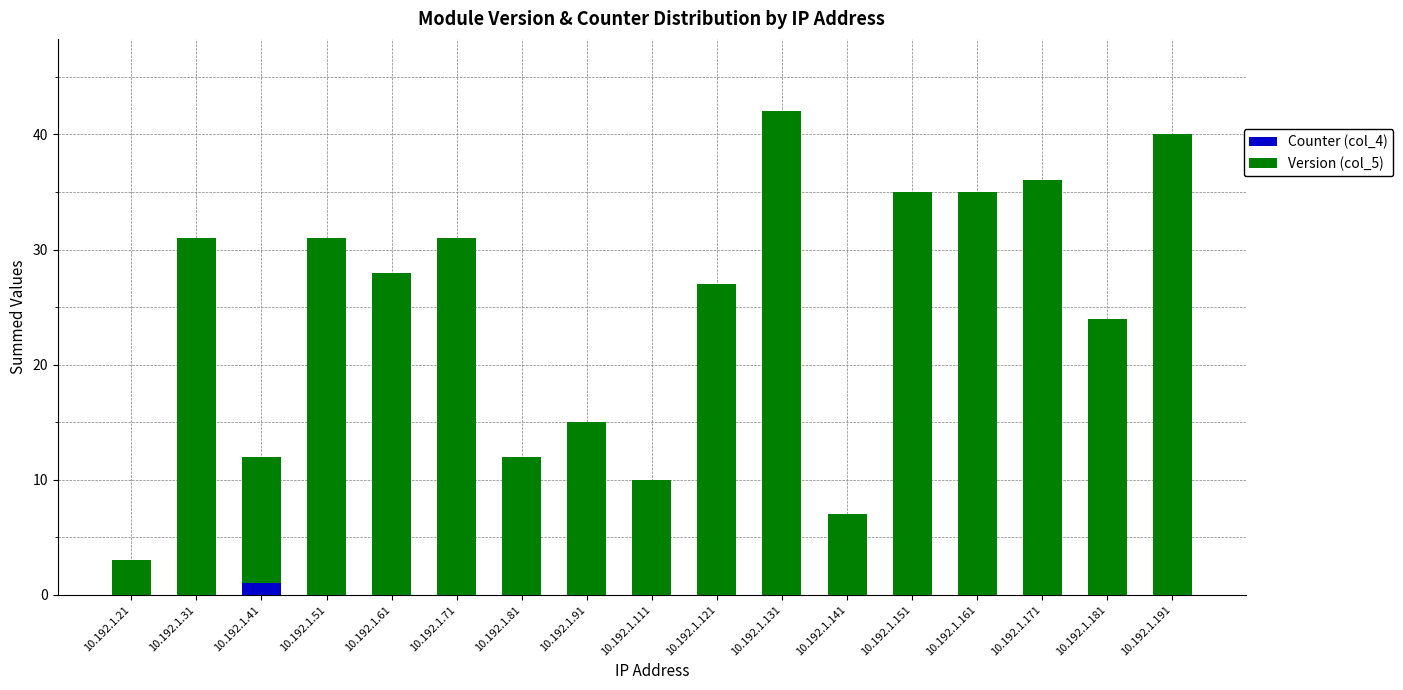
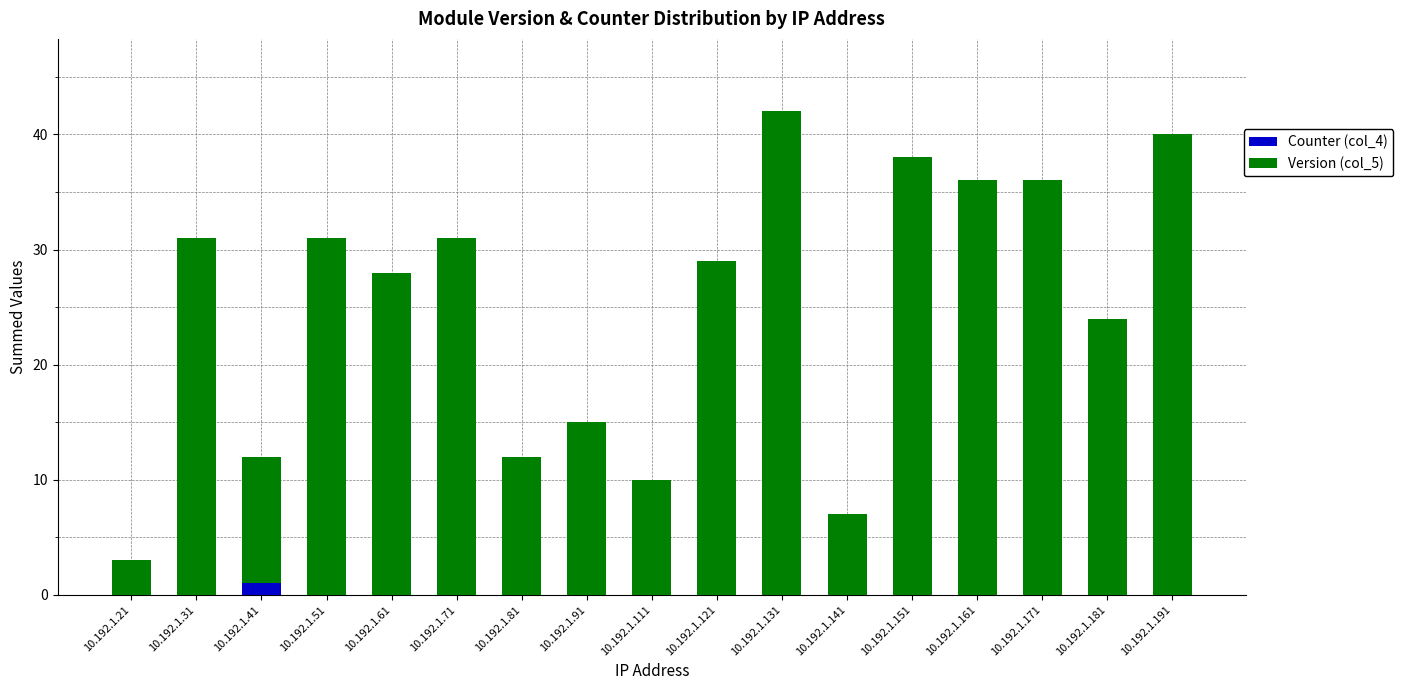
Version (col_5), 10.192.1.121: 27 -> 29
Version (col_5), 10.192.1.151: 35 -> 38
Version (col_5), 10.192.1.161: 35 -> 36
